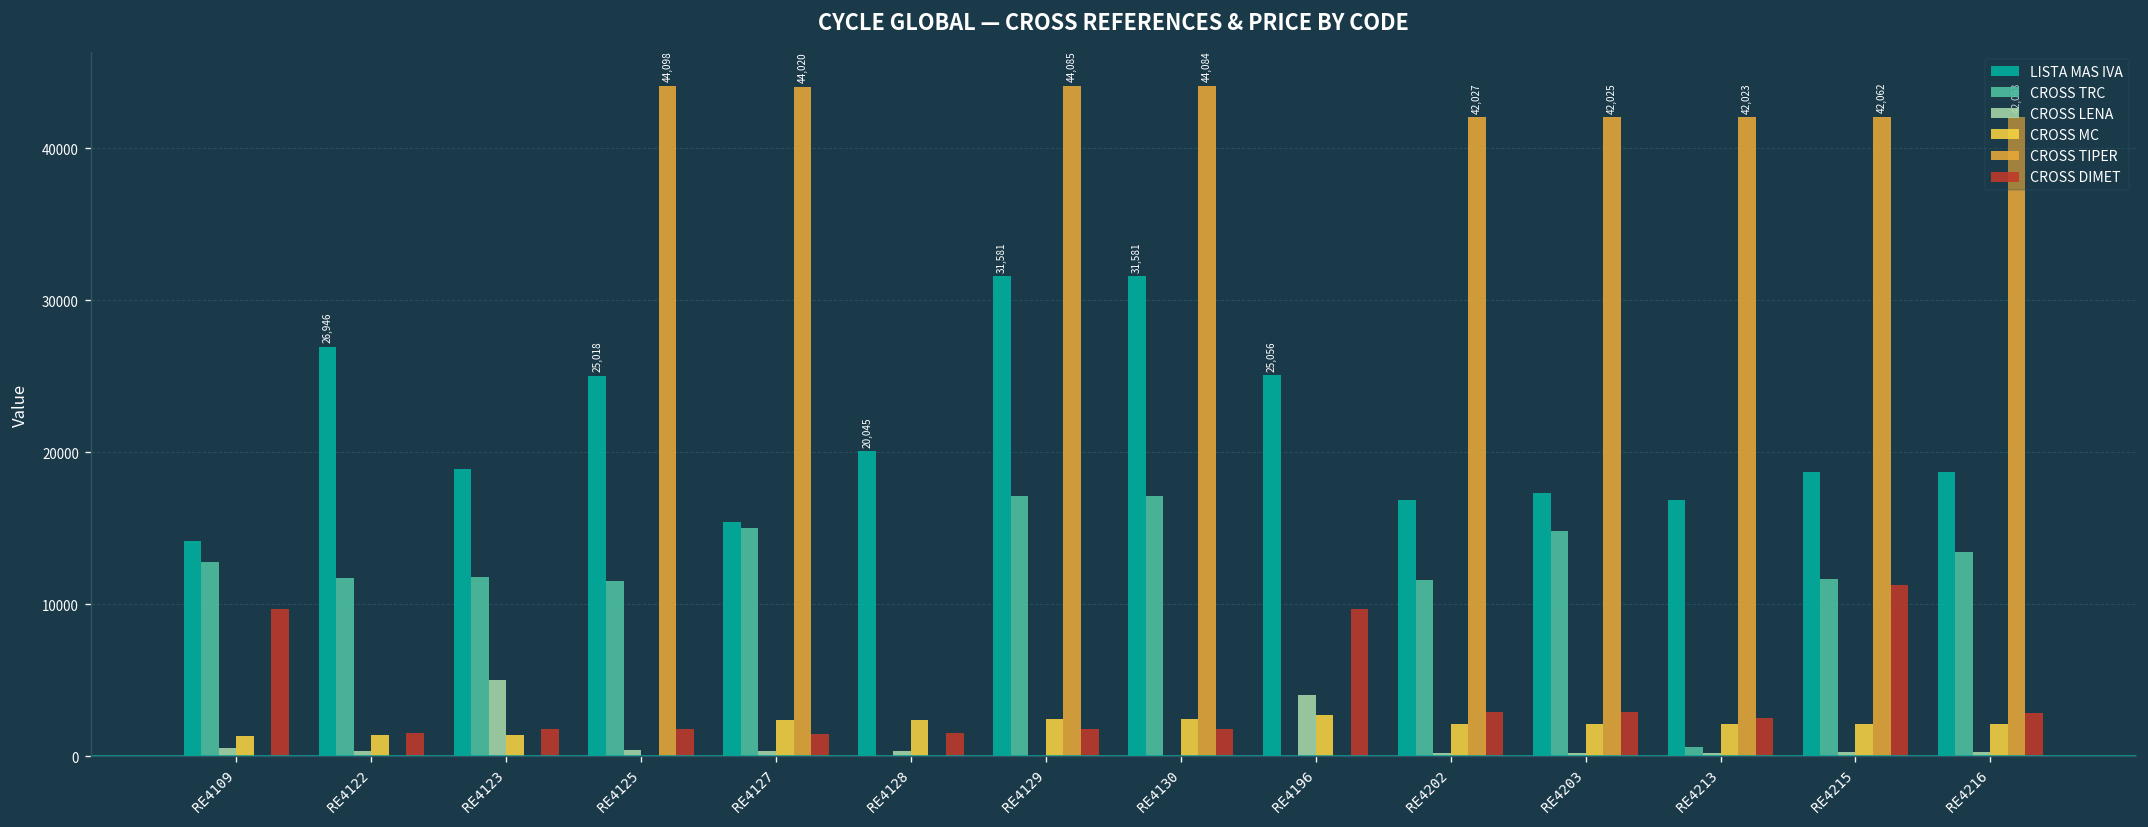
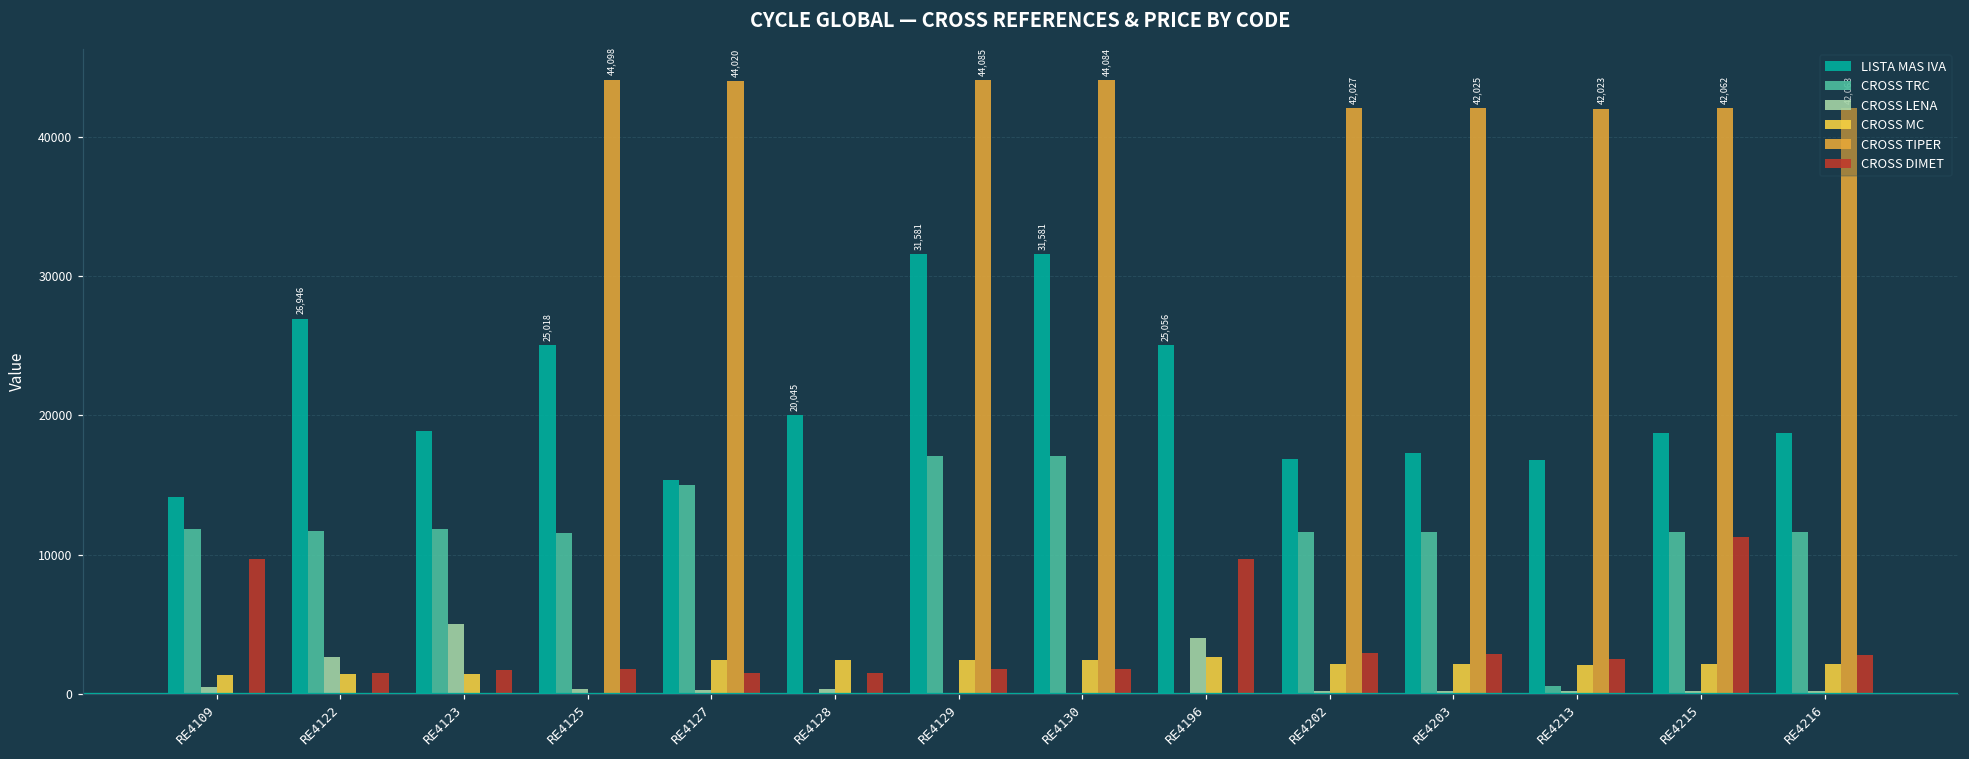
CROSS TRC, RE4109: 12800 -> 11800
CROSS LENA, RE4122: 300 -> 2700
CROSS TRC, RE4203: 14800 -> 11600
CROSS TRC, RE4216: 13400 -> 11600
